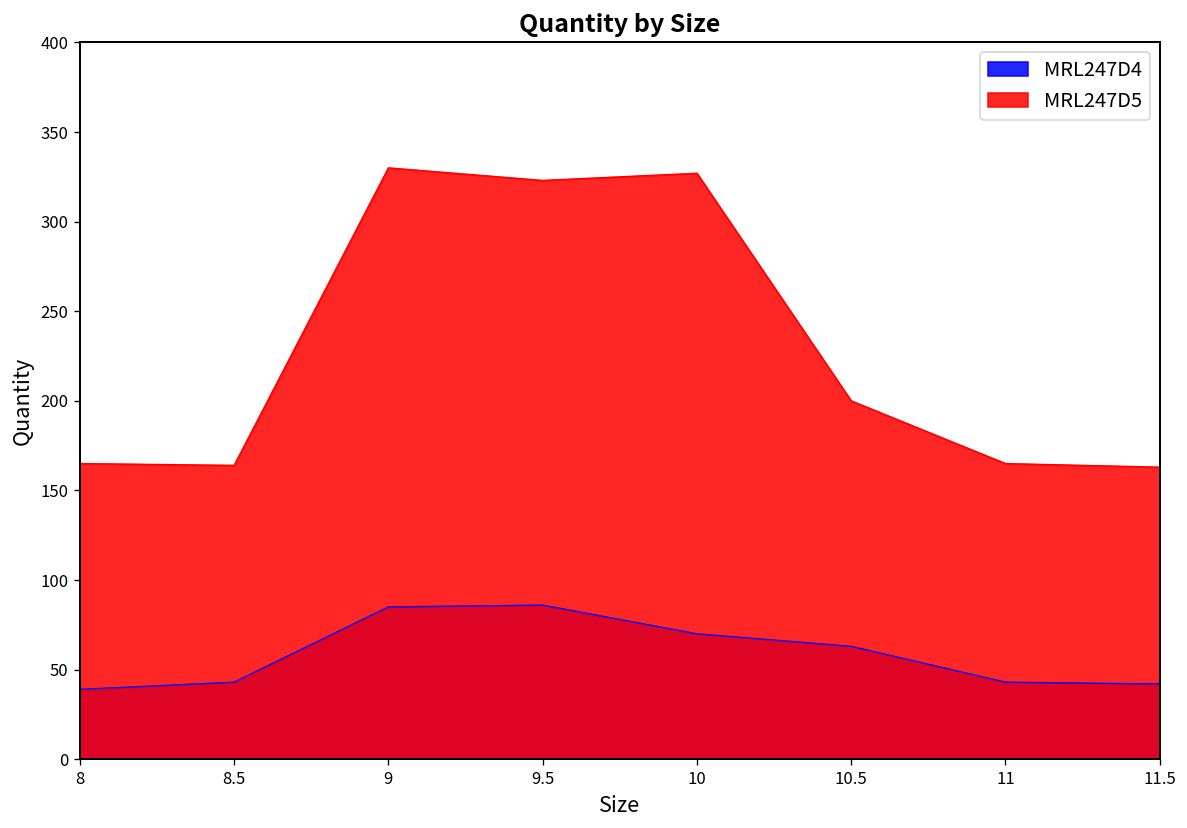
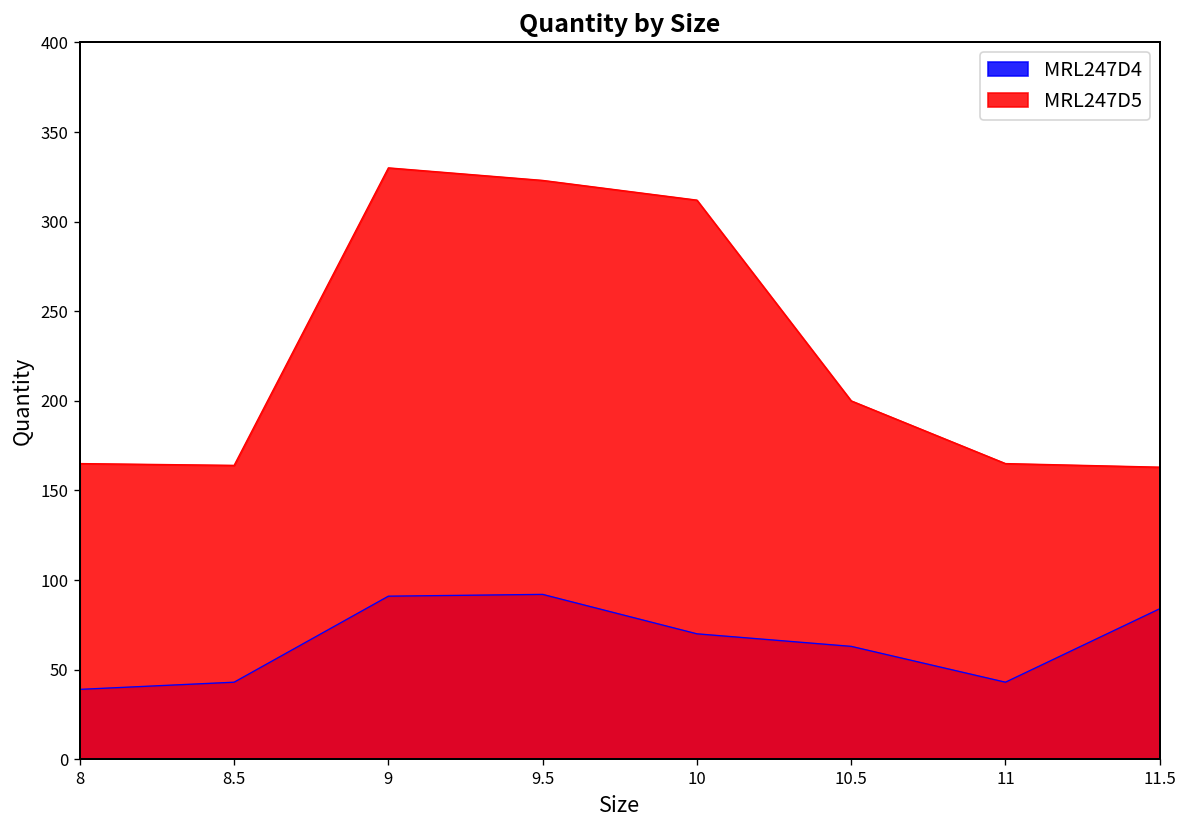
MRL247D4, 9: 85 -> 91
MRL247D4, 9.5: 86 -> 92
MRL247D5, 10: 327 -> 312
MRL247D4, 11.5: 42 -> 84
